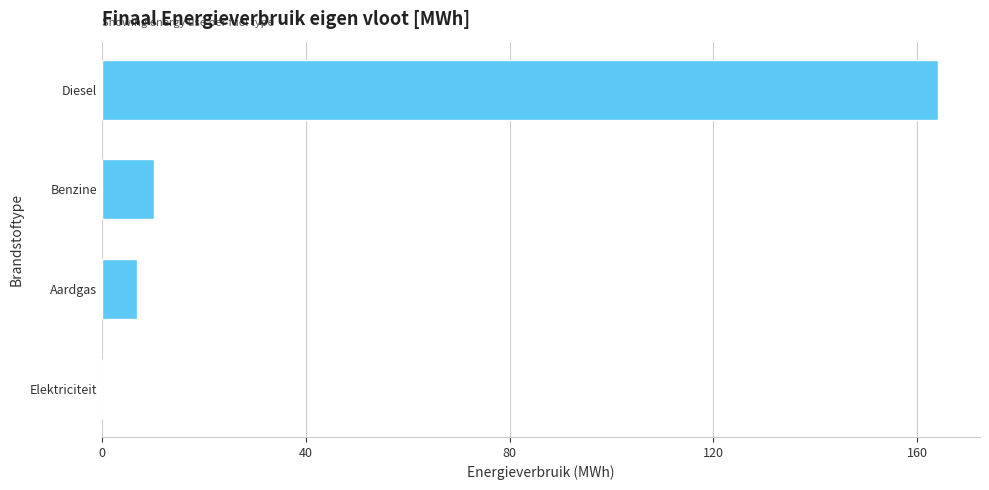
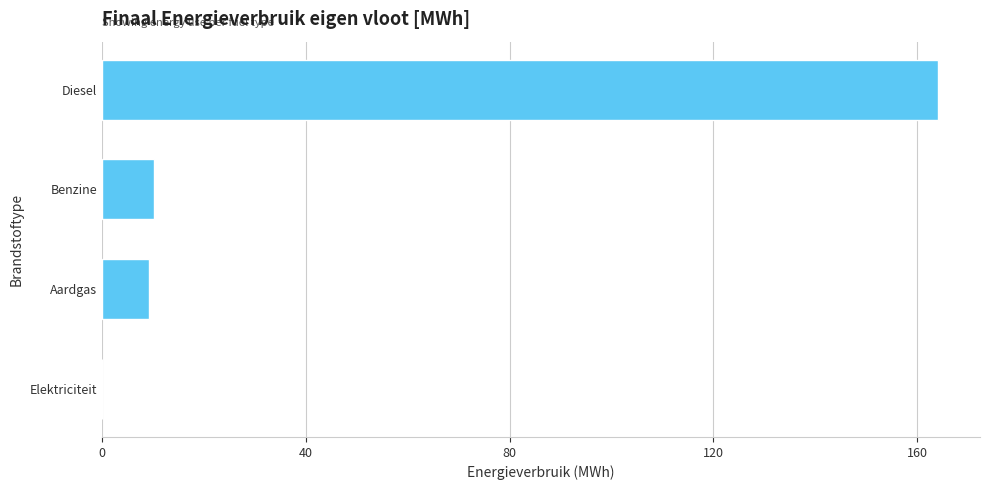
Aardgas: 7 -> 9
